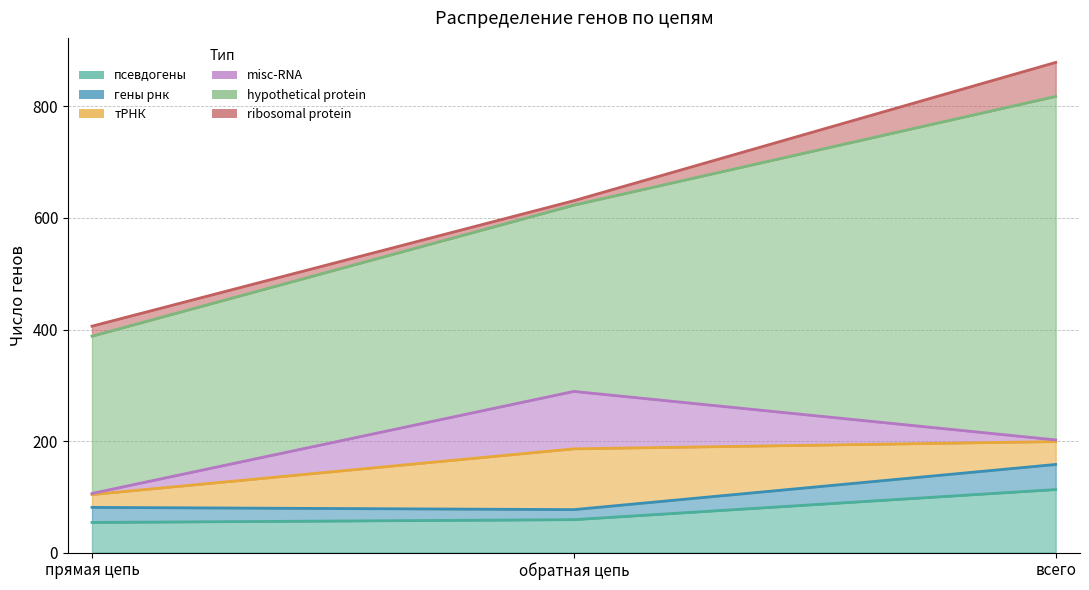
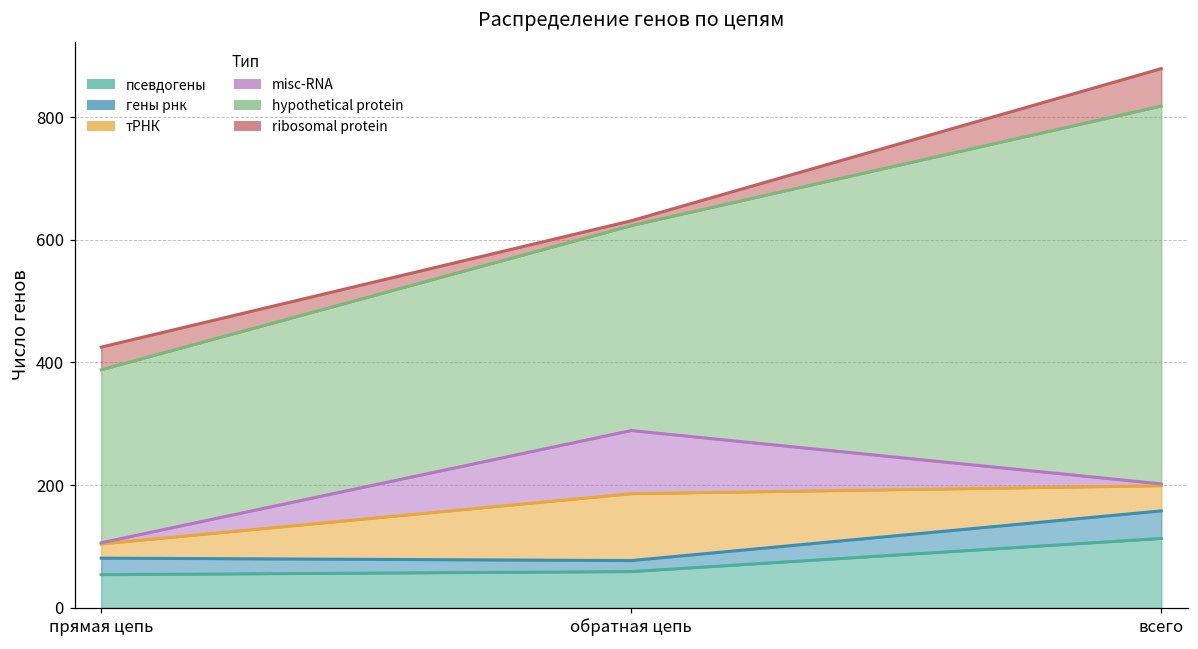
ribosomal protein, прямая цепь: 20 -> 40
